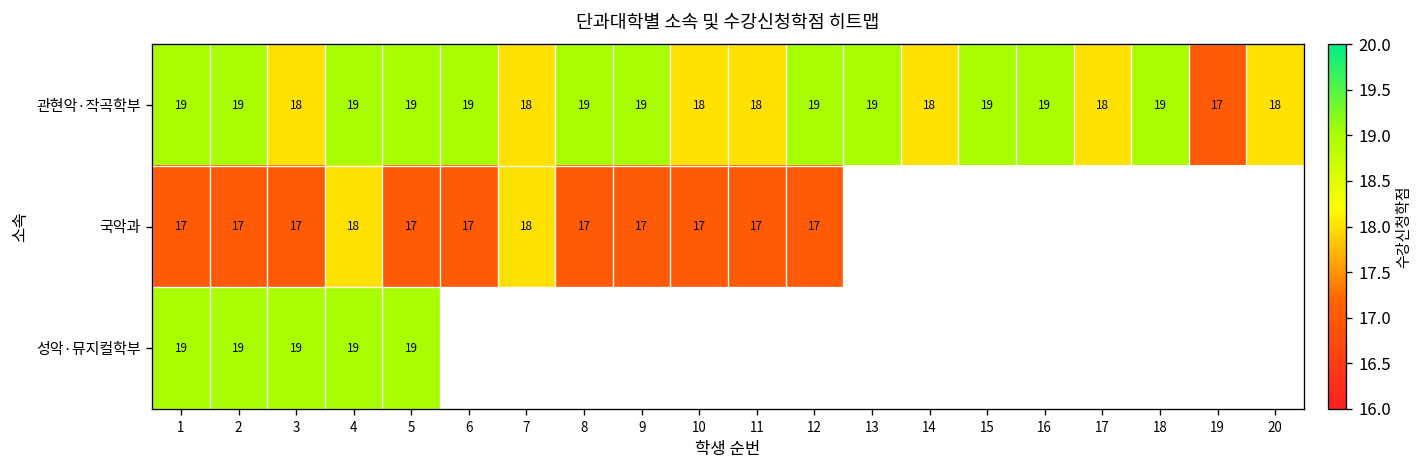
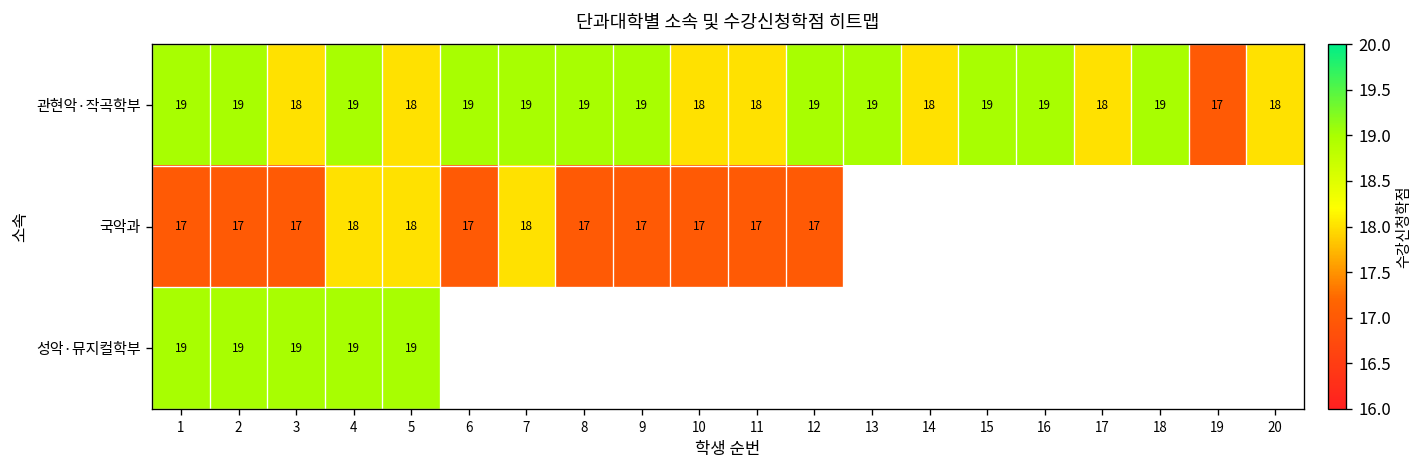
관현악·작곡학부, 5: 19 -> 18
관현악·작곡학부, 7: 18 -> 19
국악과, 5: 17 -> 18
